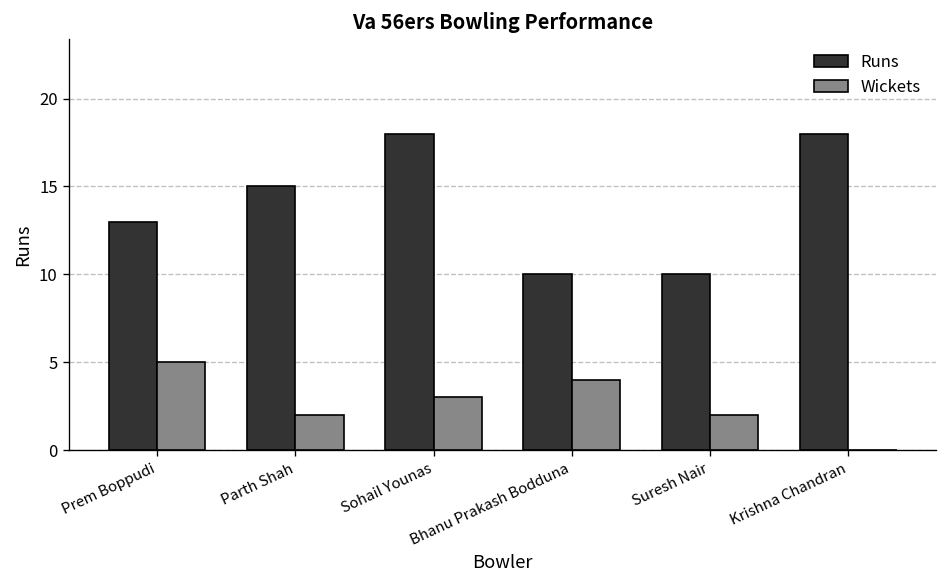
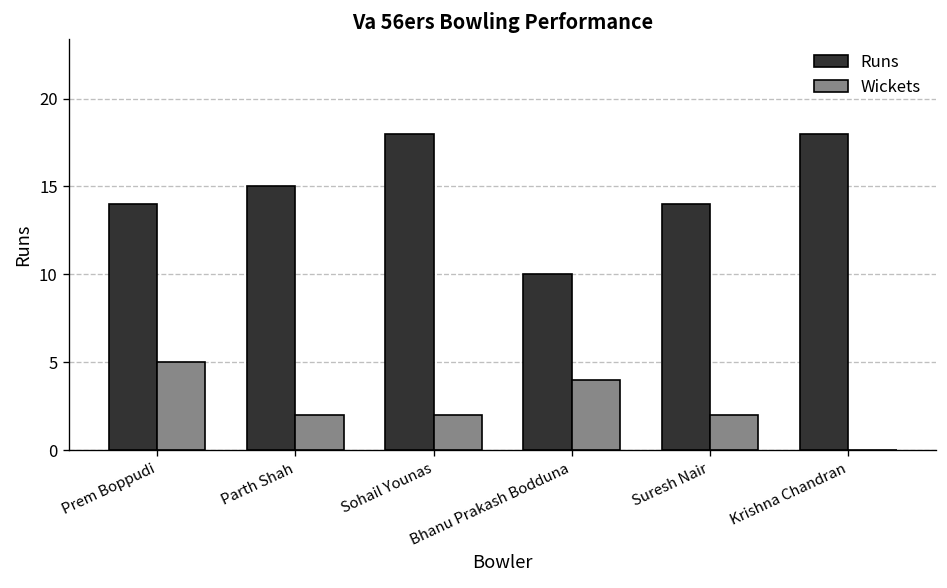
Runs, Prem Boppudi: 13 -> 14
Wickets, Sohail Younas: 3 -> 2
Runs, Suresh Nair: 10 -> 14
